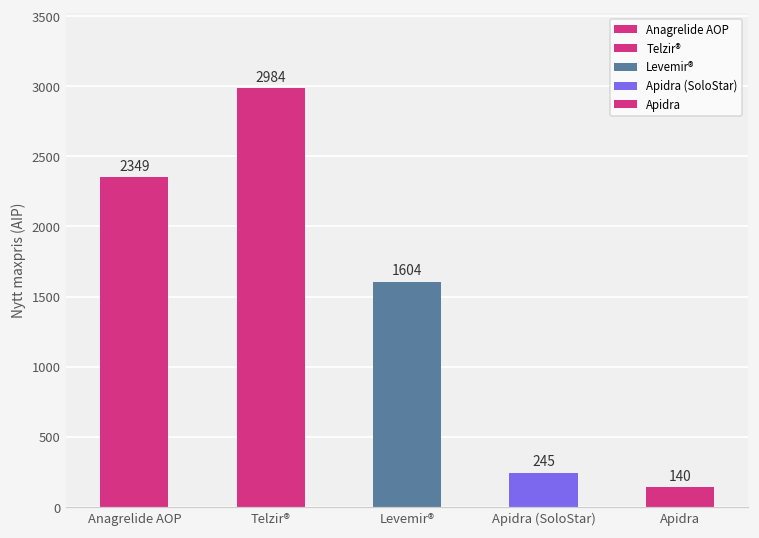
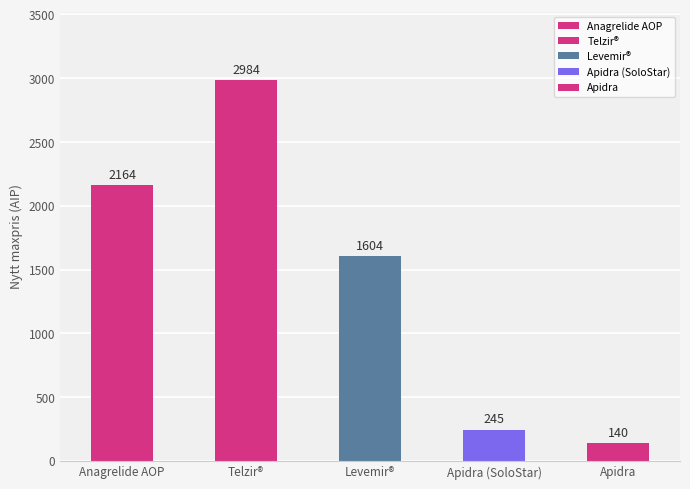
Anagrelide AOP: 2349 -> 2164
